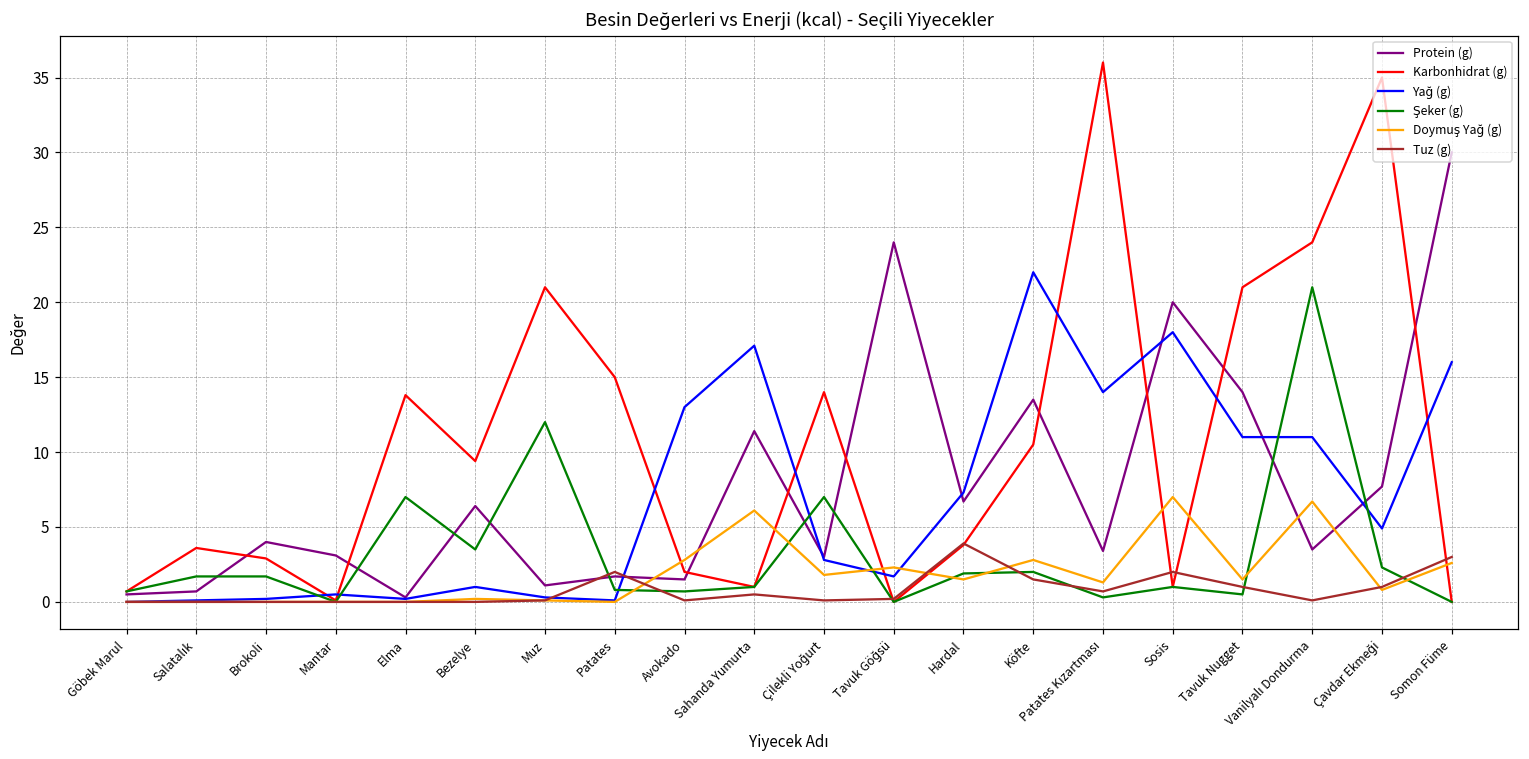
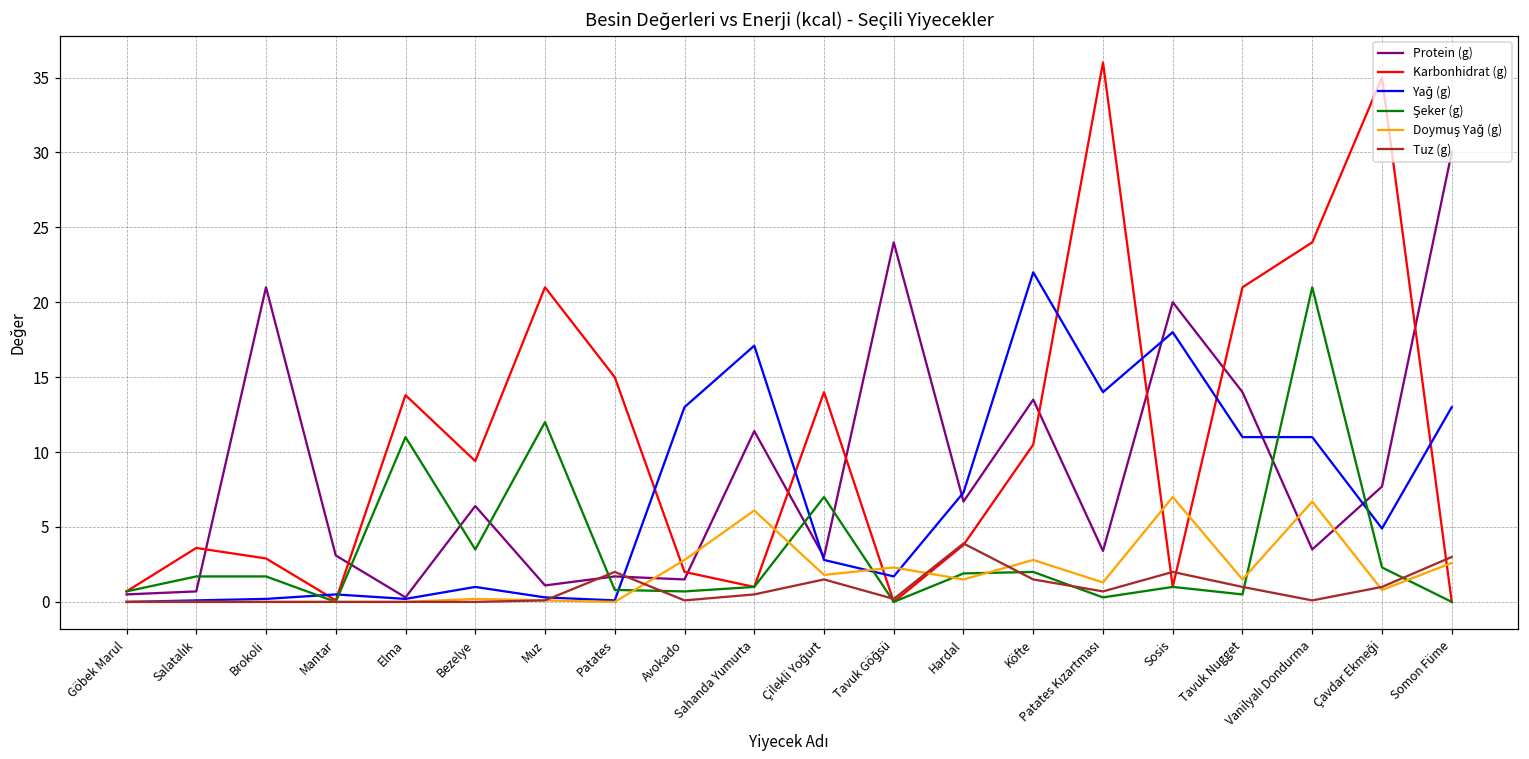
Protein (g), Brokoli: 4 -> 21
Şeker (g), Elma: 7 -> 11
Tuz (g), Çilekli Yoğurt: 0.1 -> 1.5
Yağ (g), Somon Füme: 16 -> 13
